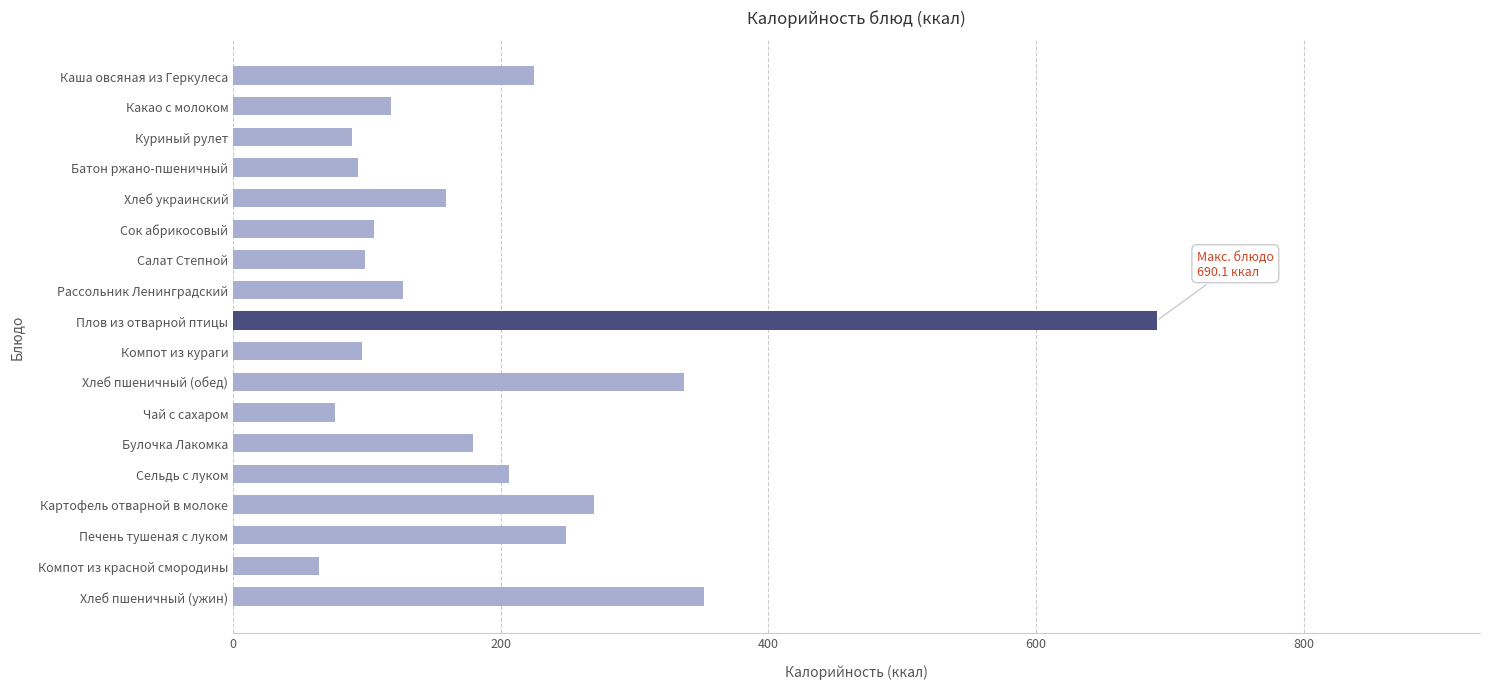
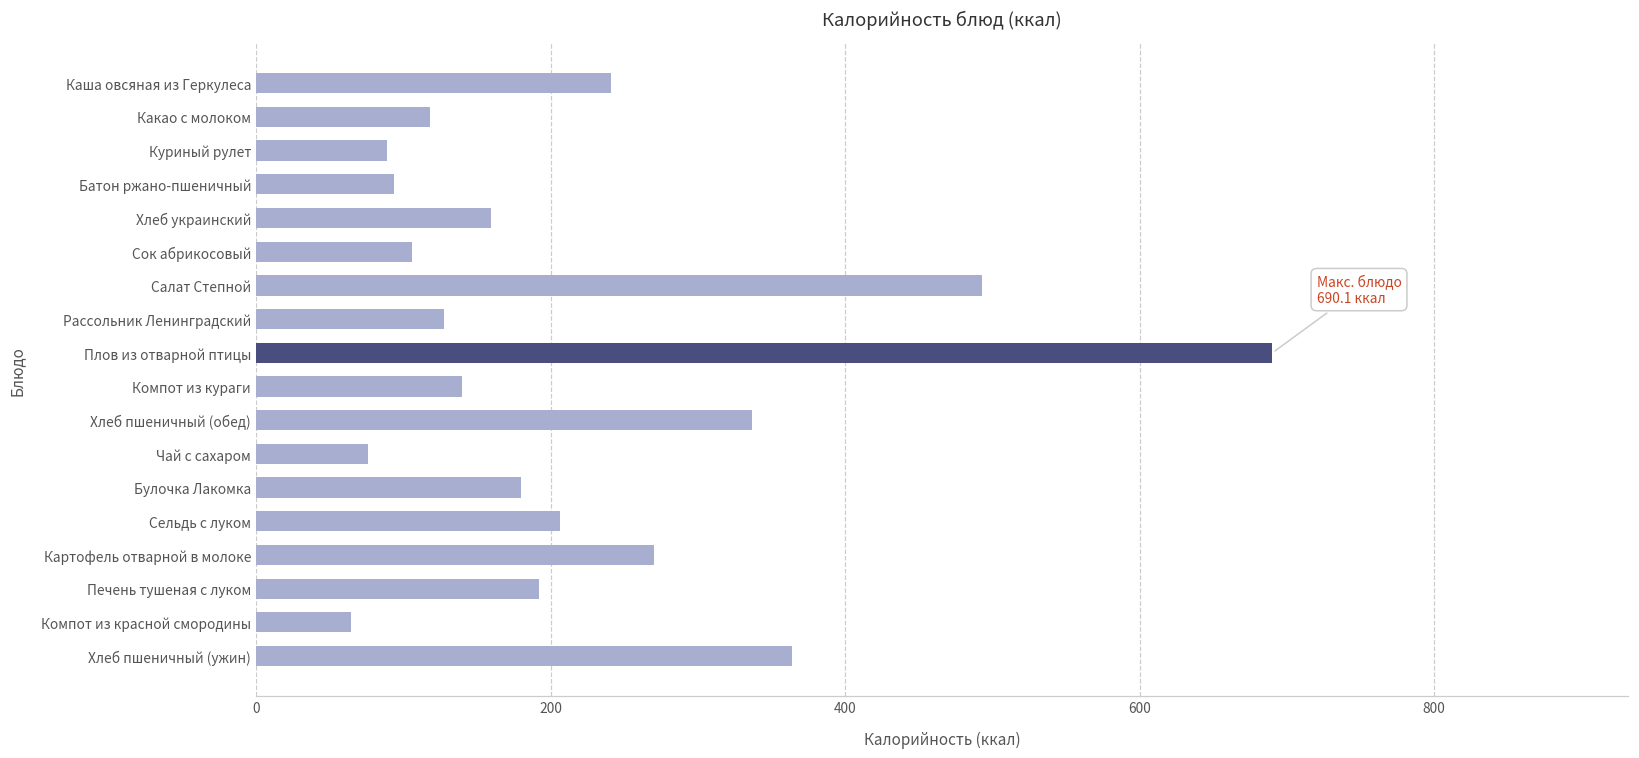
Каша овсяная из Геркулеса: 225 -> 241
Салат Степной: 98 -> 493
Компот из кураги: 96 -> 140
Печень тушеная с луком: 248 -> 192
Хлеб пшеничный (ужин): 352 -> 364
